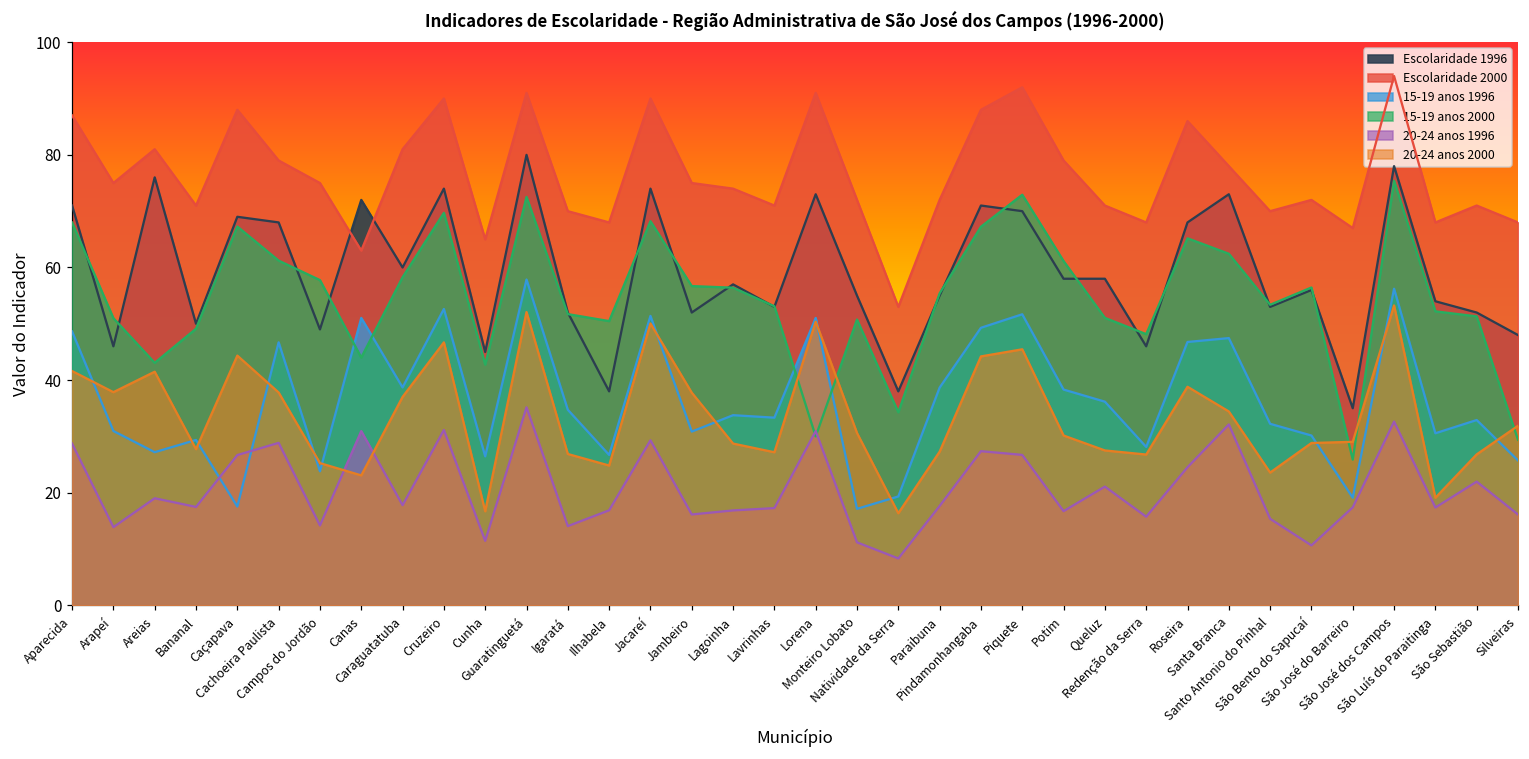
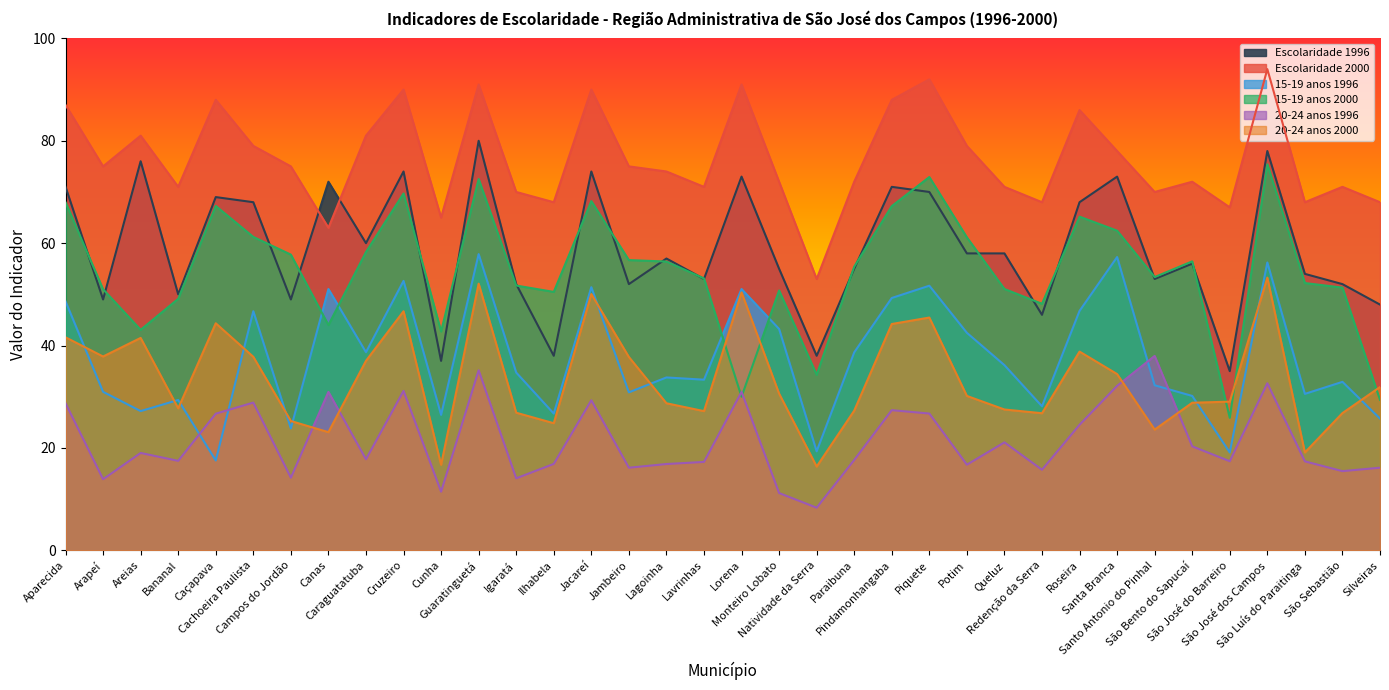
Escolaridade 1996, Arapeí: 46 -> 49
Escolaridade 1996, Cunha: 45 -> 37
15-19 anos 1996, Monteiro Lobato: 17 -> 43
15-19 anos 1996, Potim: 38 -> 42
15-19 anos 1996, Santa Branca: 47 -> 57
20-24 anos 1996, Santo Antonio do Pinhal: 15 -> 38
20-24 anos 1996, São Bento do Sapucaí: 11 -> 20
20-24 anos 1996, São Sebastião: 22 -> 15
